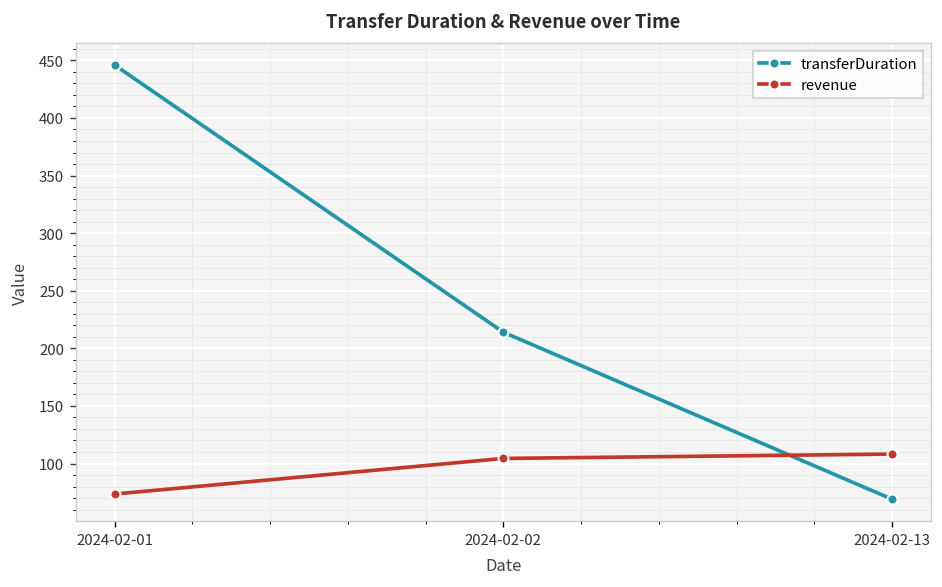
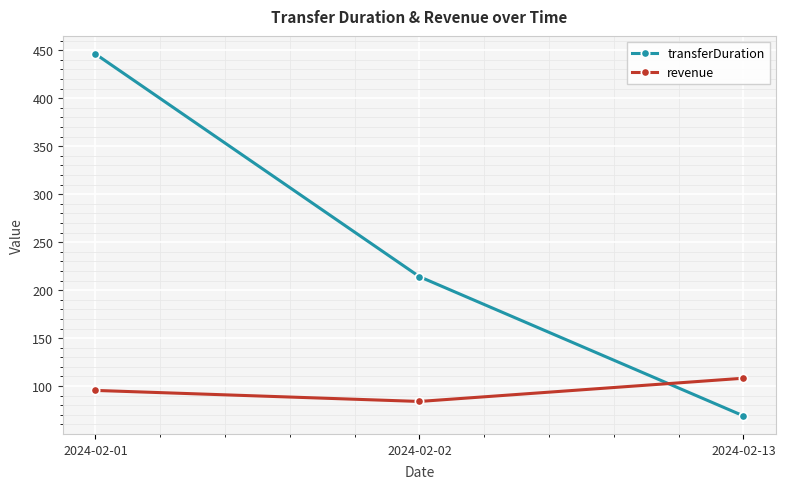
revenue, 2024-02-01: 70 -> 100
revenue, 2024-02-02: 100 -> 80
